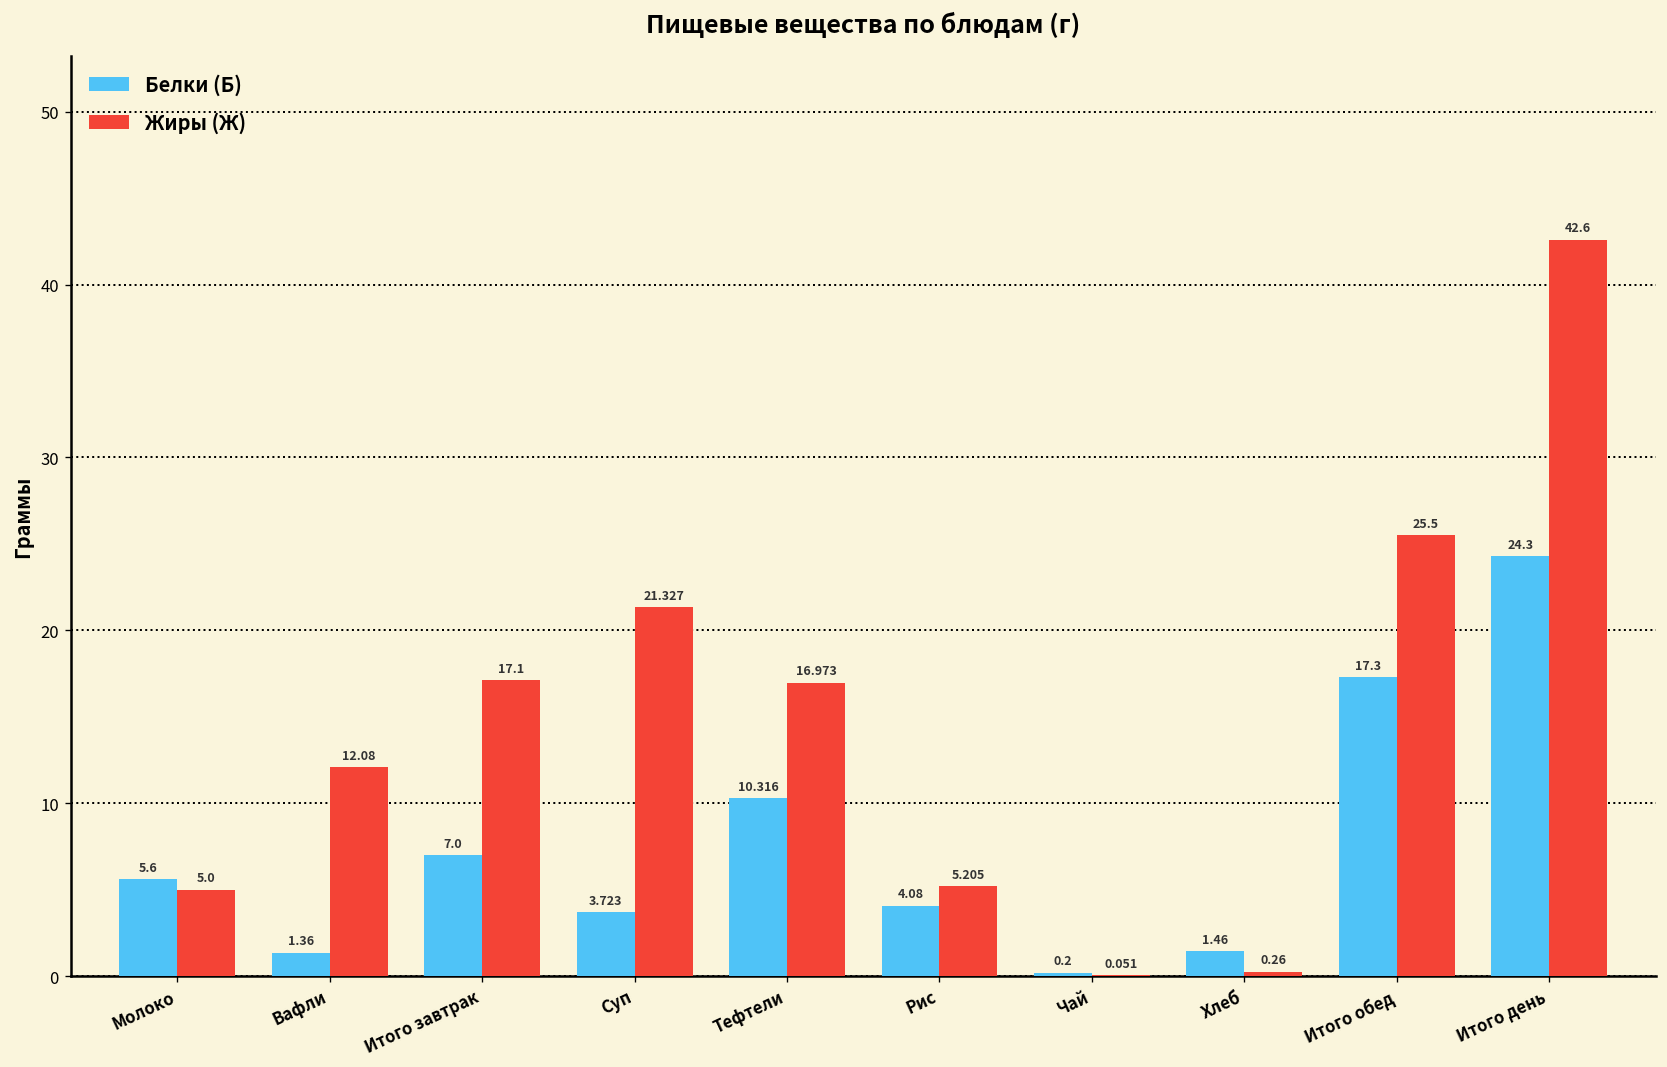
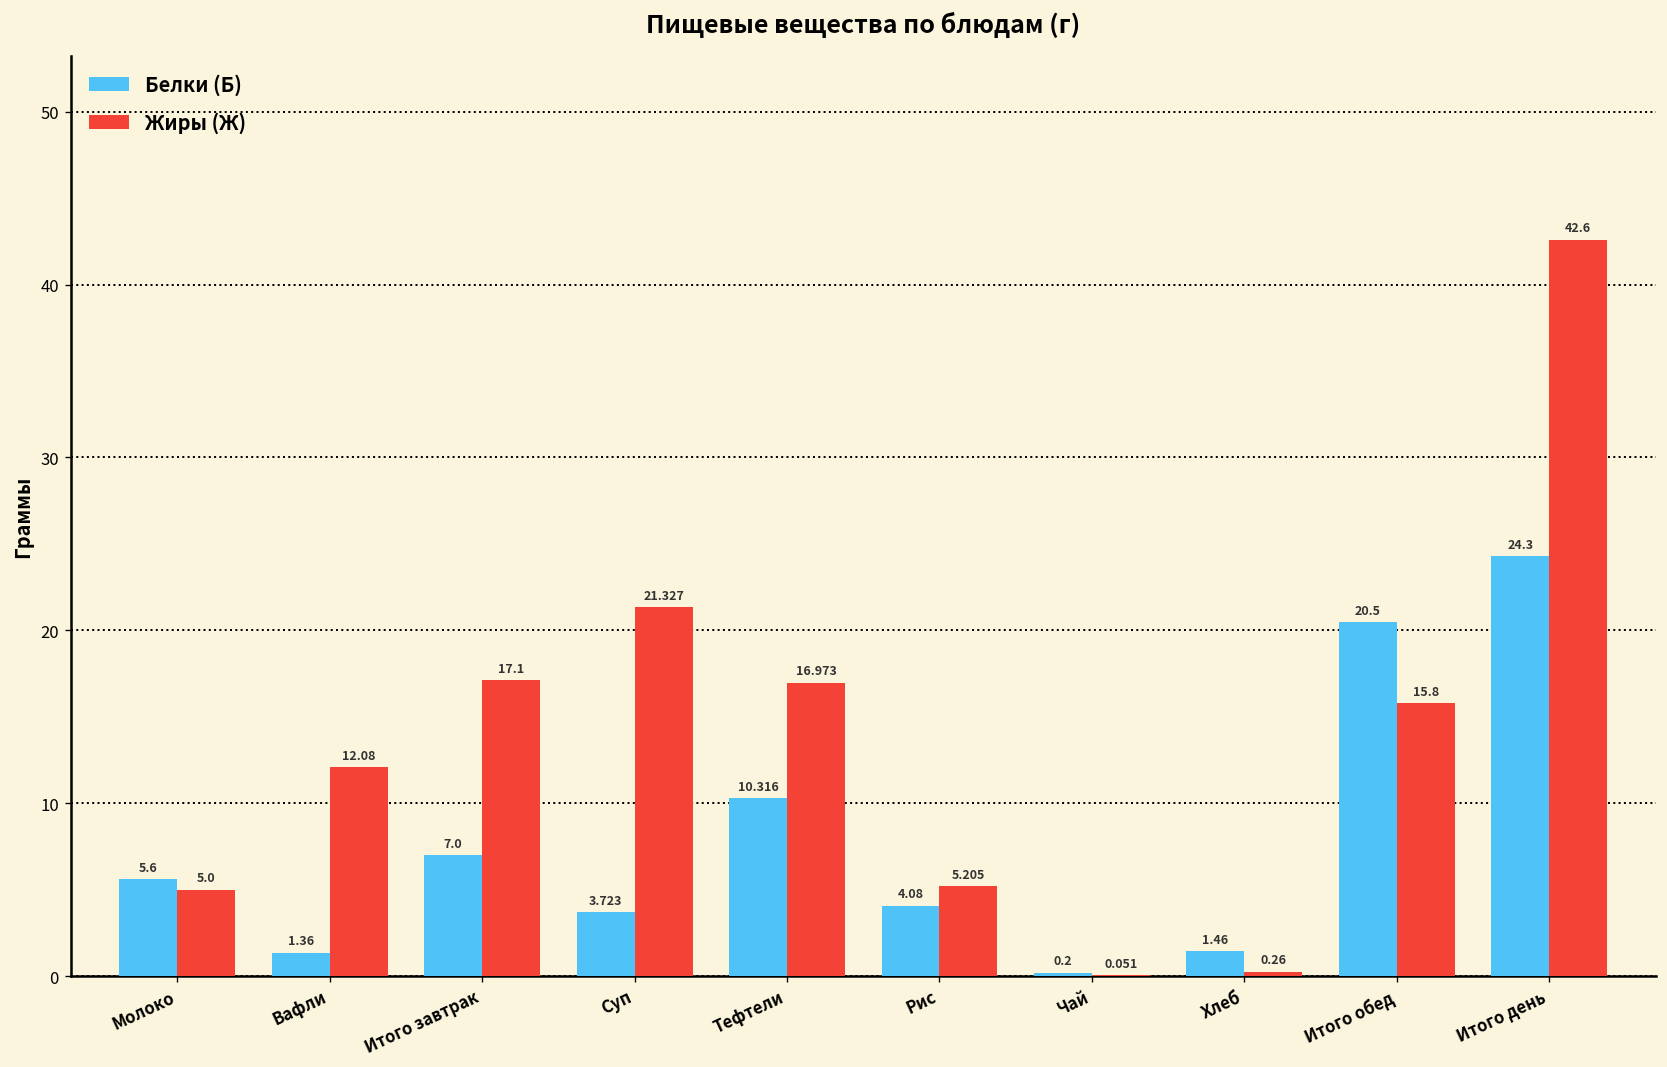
Белки (Б), Итого обед: 17.3 -> 20.5
Жиры (Ж), Итого обед: 25.5 -> 15.8
